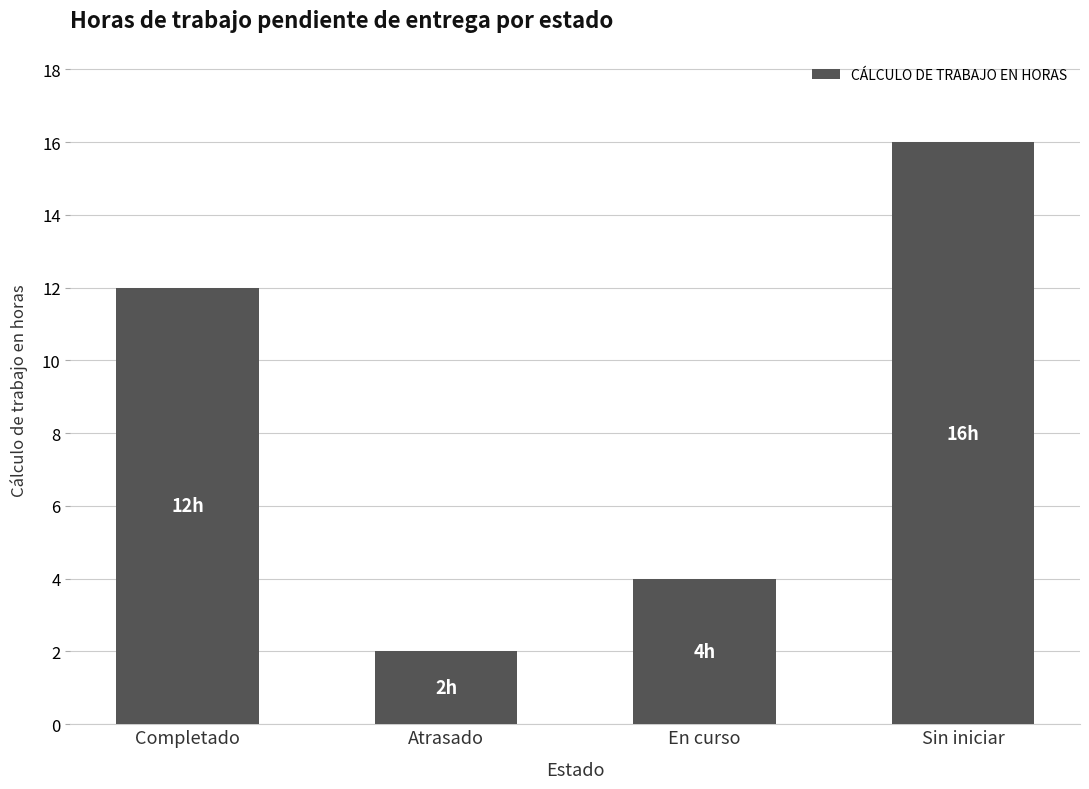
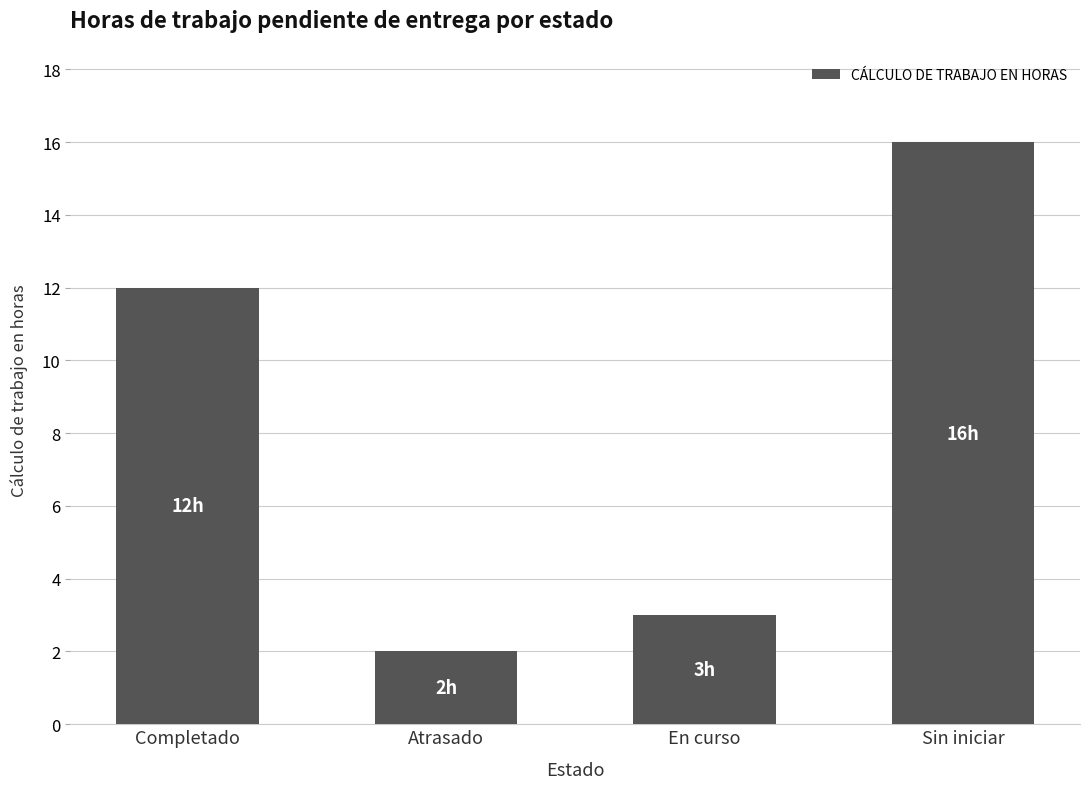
En curso: 4h -> 3h
